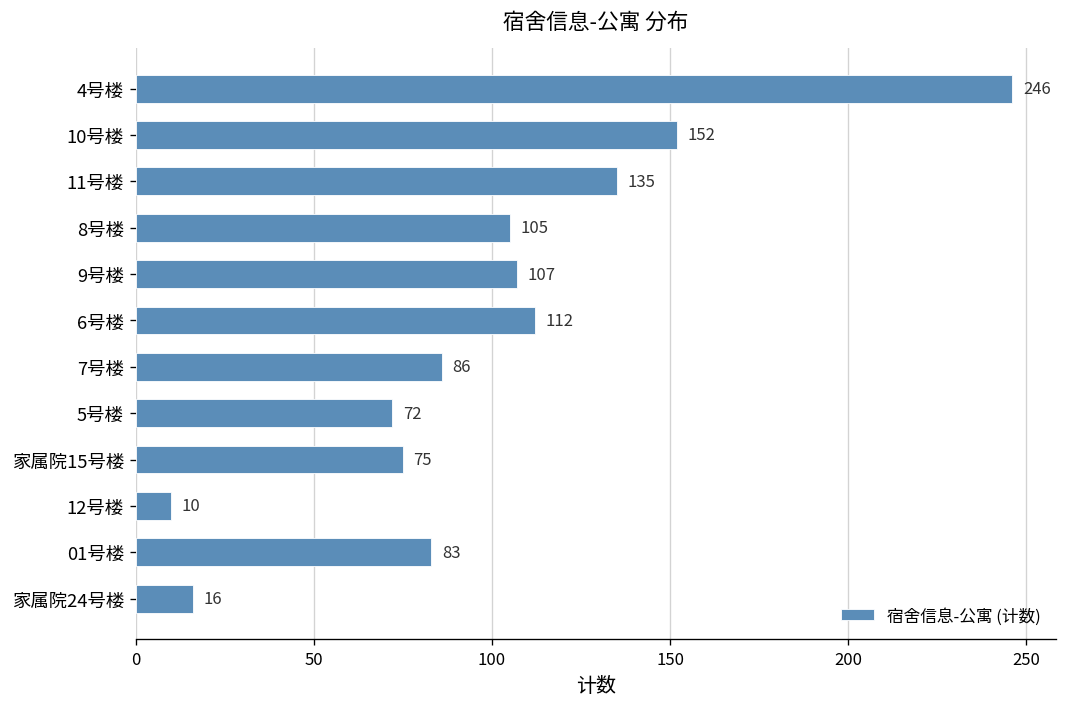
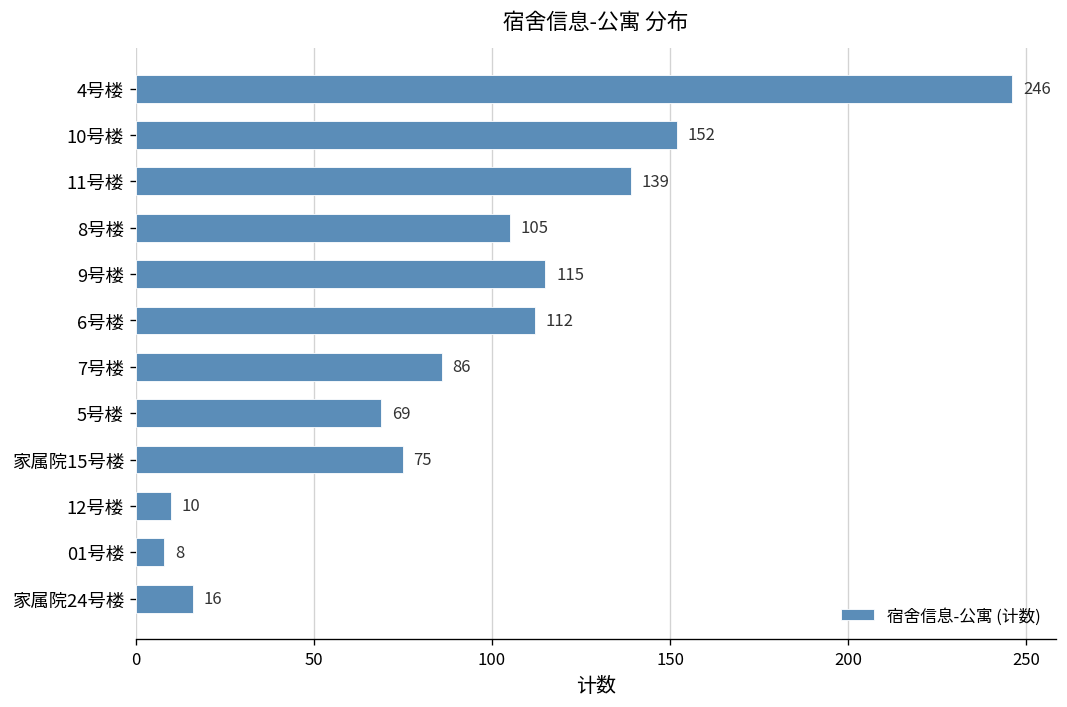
11号楼: 135 -> 139
9号楼: 107 -> 115
5号楼: 72 -> 69
01号楼: 83 -> 8
